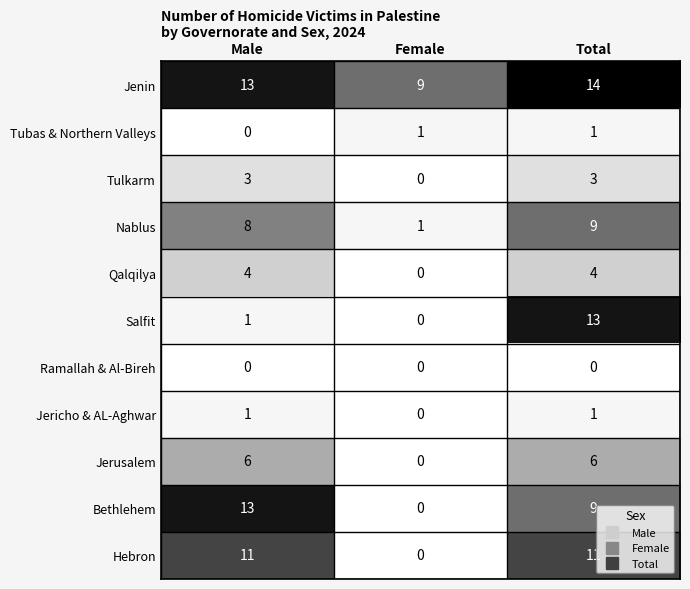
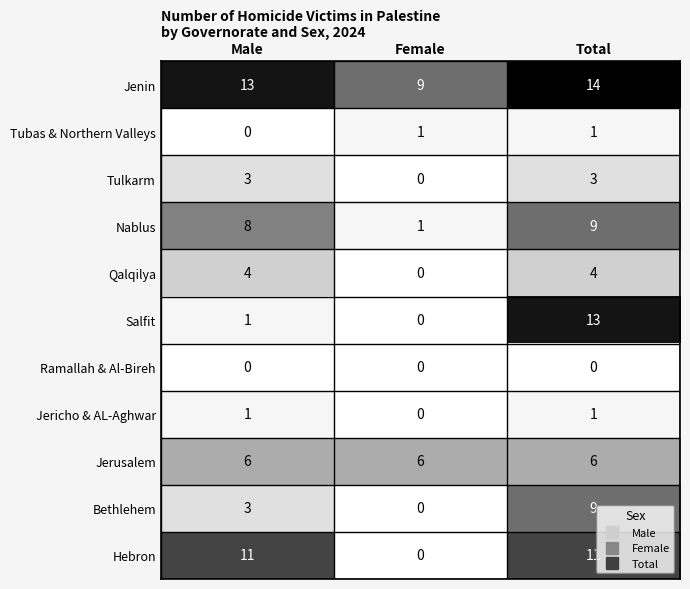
Jerusalem, Female: 0 -> 6
Bethlehem, Male: 13 -> 3
